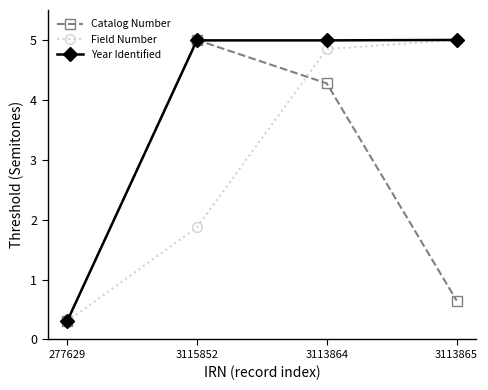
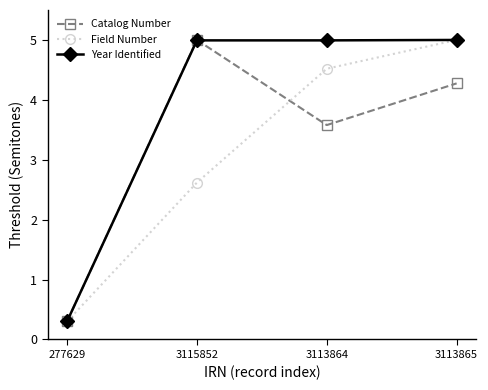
Field Number, 3115852: 1.9 -> 2.6
Catalog Number, 3113864: 4.3 -> 3.6
Field Number, 3113864: 4.8 -> 4.5
Catalog Number, 3113865: 0.6 -> 4.3
